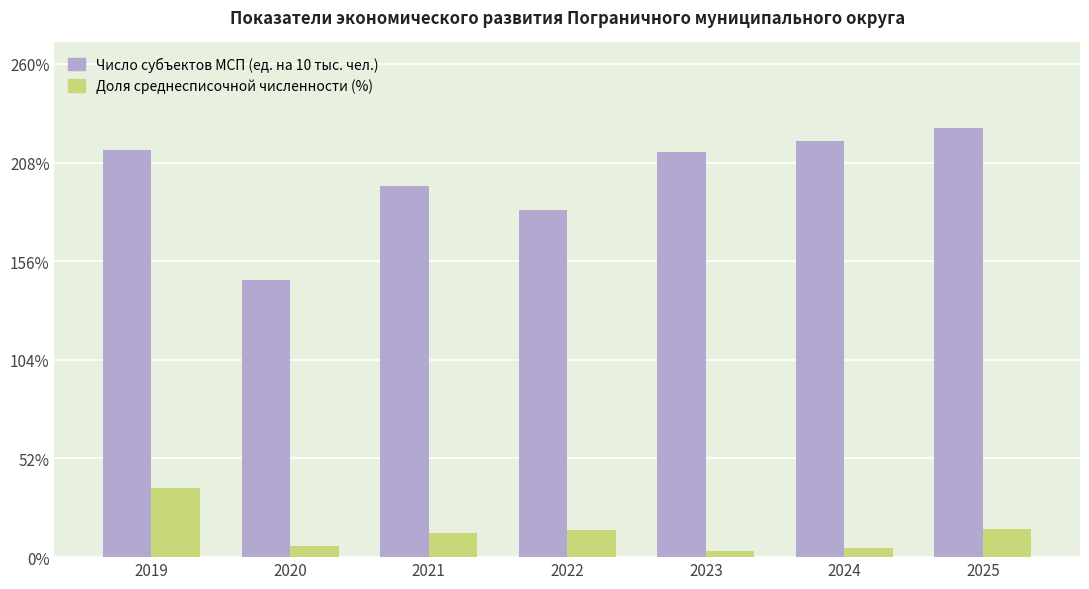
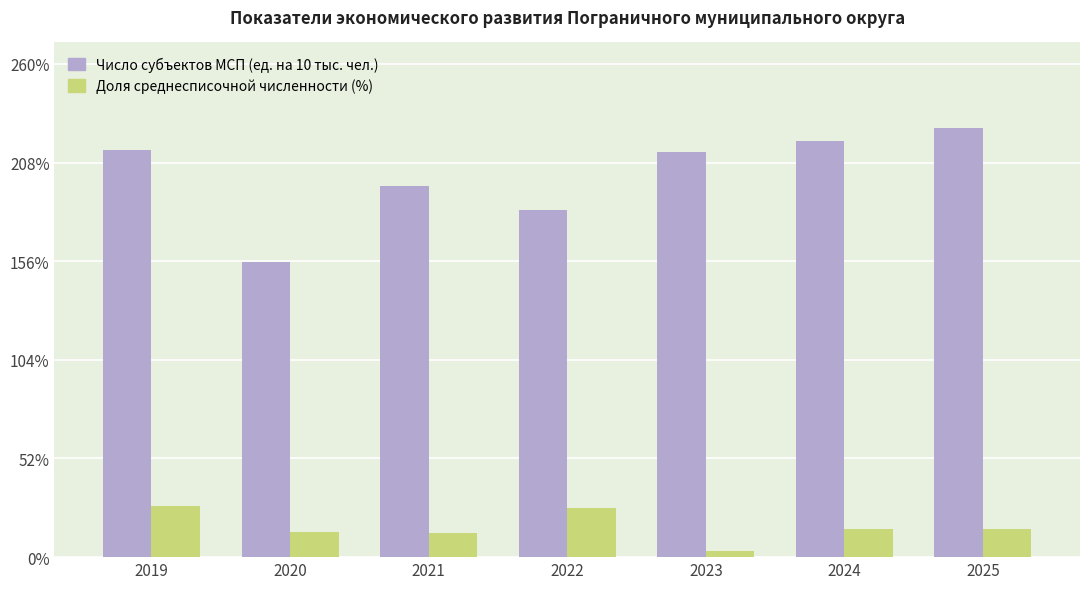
Доля среднесписочной численности (%), 2019: 36% -> 27%
Число субъектов МСП (ед. на 10 тыс. чел.), 2020: 146% -> 155%
Доля среднесписочной численности (%), 2020: 6% -> 14%
Доля среднесписочной численности (%), 2022: 14% -> 26%
Доля среднесписочной численности (%), 2024: 5% -> 15%
